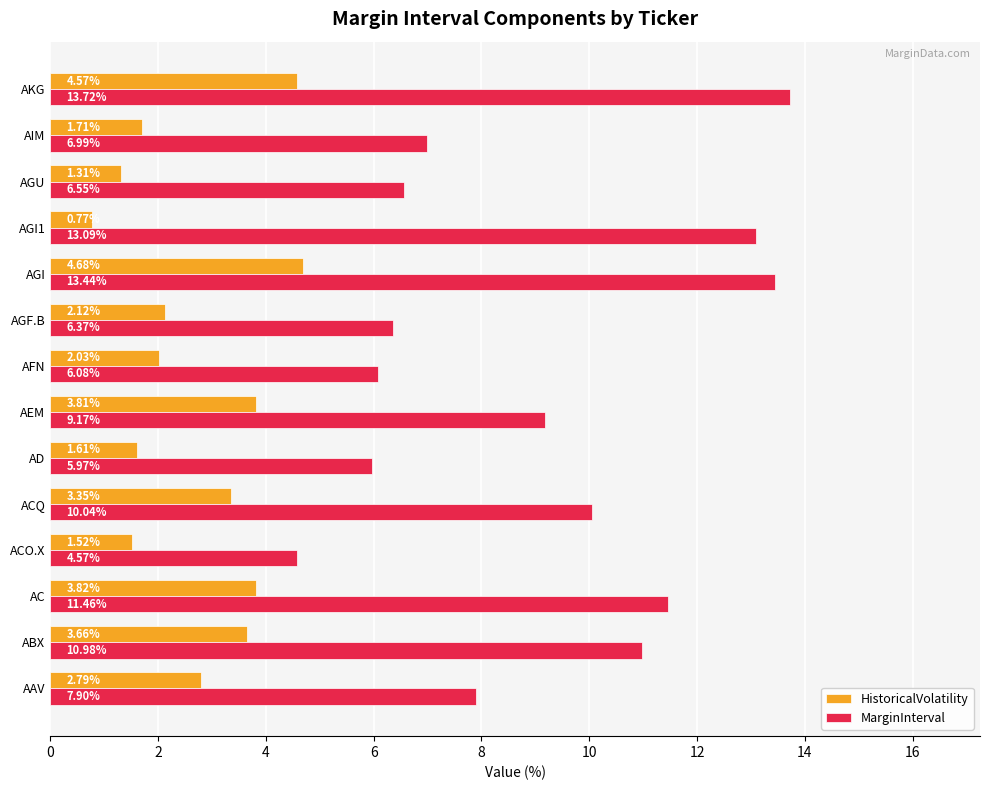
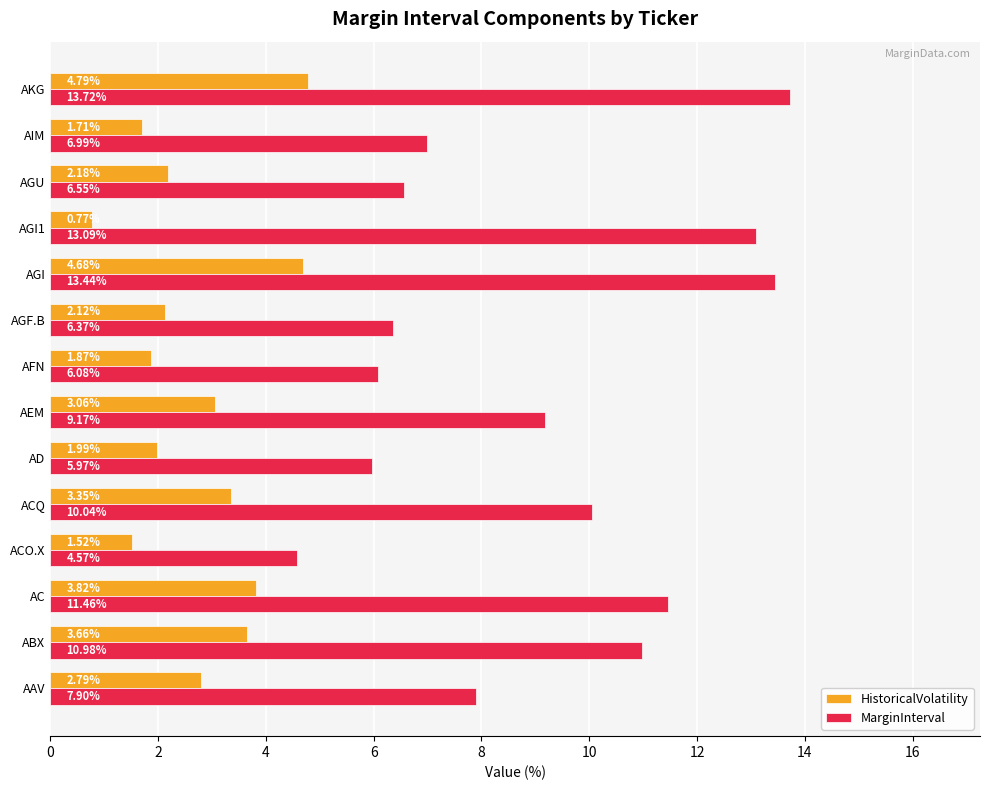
HistoricalVolatility, AKG: 4.57% -> 4.79%
HistoricalVolatility, AGU: 1.31% -> 2.18%
HistoricalVolatility, AFN: 2.03% -> 1.87%
HistoricalVolatility, AEM: 3.81% -> 3.06%
HistoricalVolatility, AD: 1.61% -> 1.99%
